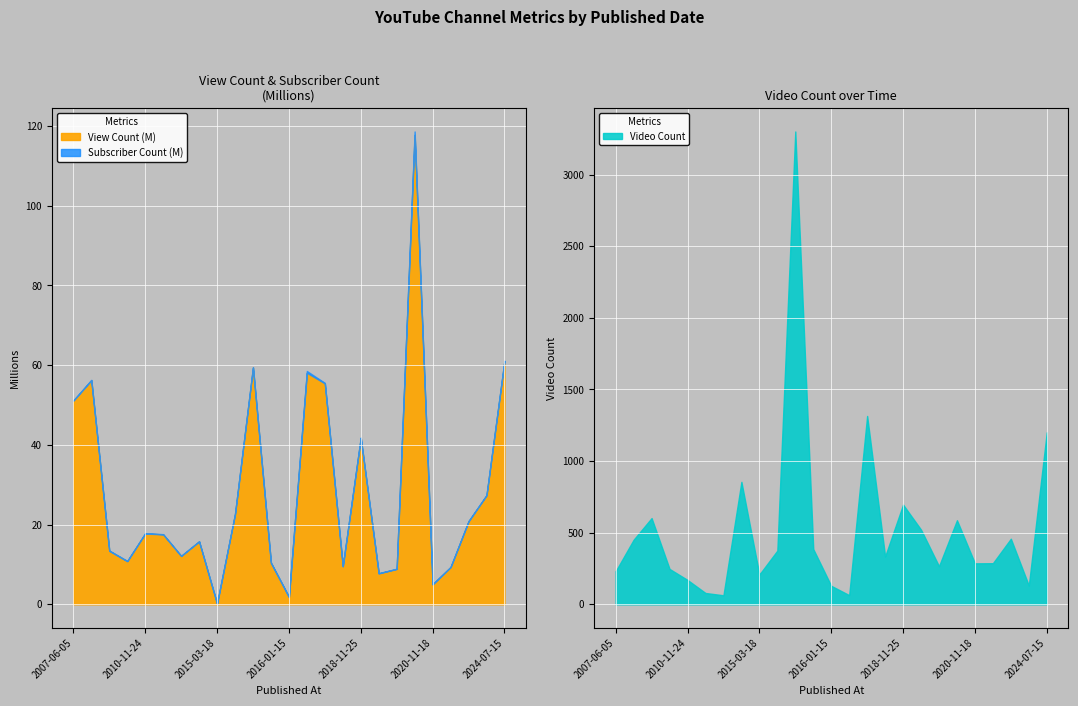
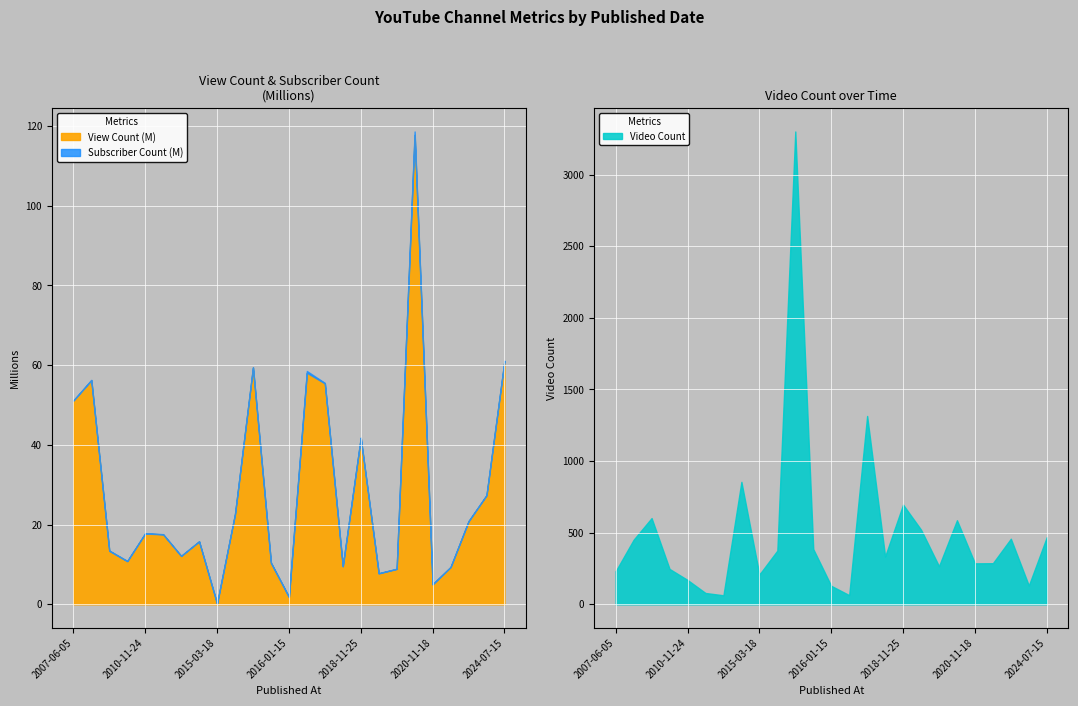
Video Count over Time, 2024-07-15: 1200 -> 470
